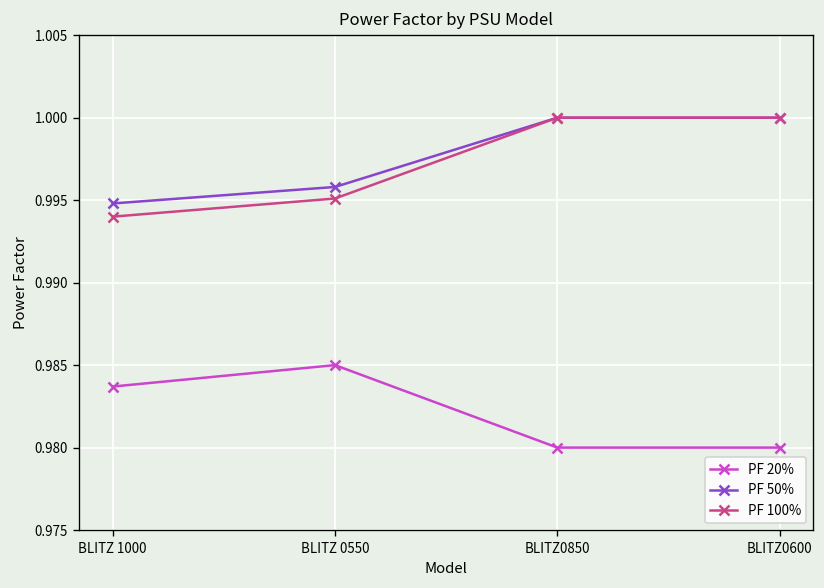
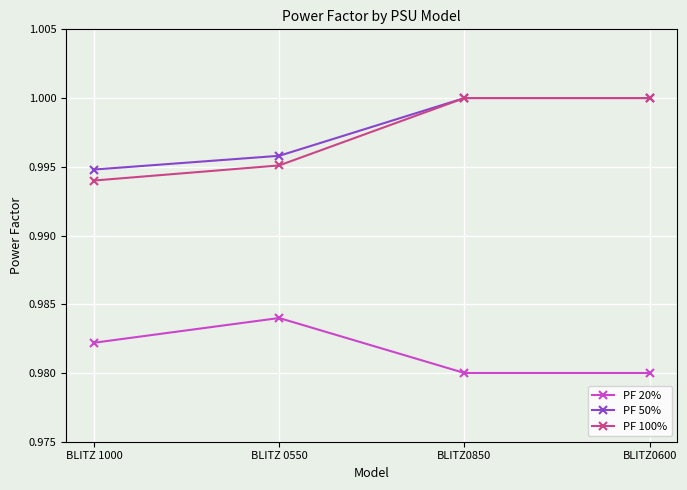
PF 20%, BLITZ 1000: 0.9837 -> 0.9822
PF 20%, BLITZ 0550: 0.985 -> 0.984
